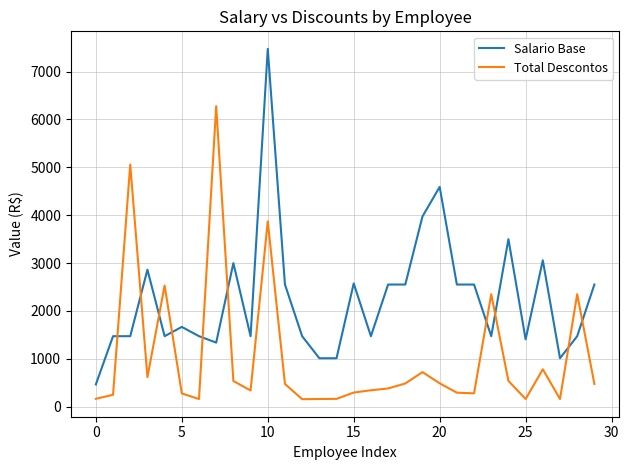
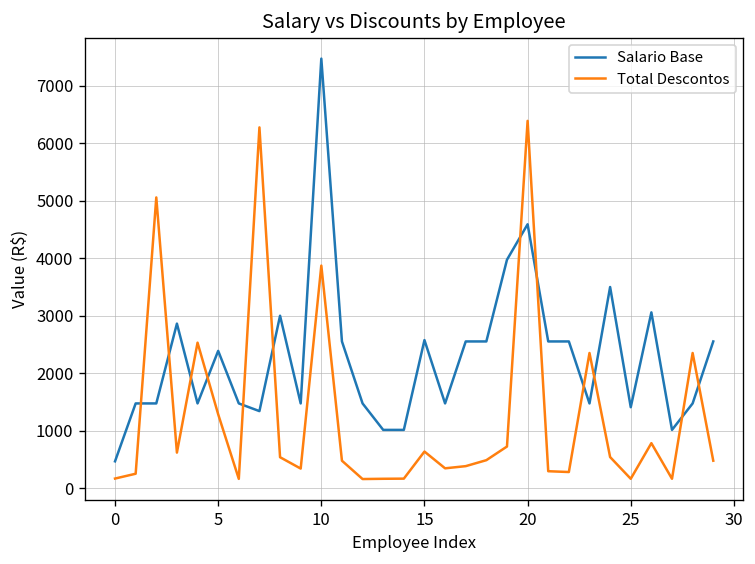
Salario Base, 5: 1700 -> 2400
Total Descontos, 5: 300 -> 1300
Total Descontos, 15: 300 -> 600
Total Descontos, 20: 500 -> 6400
